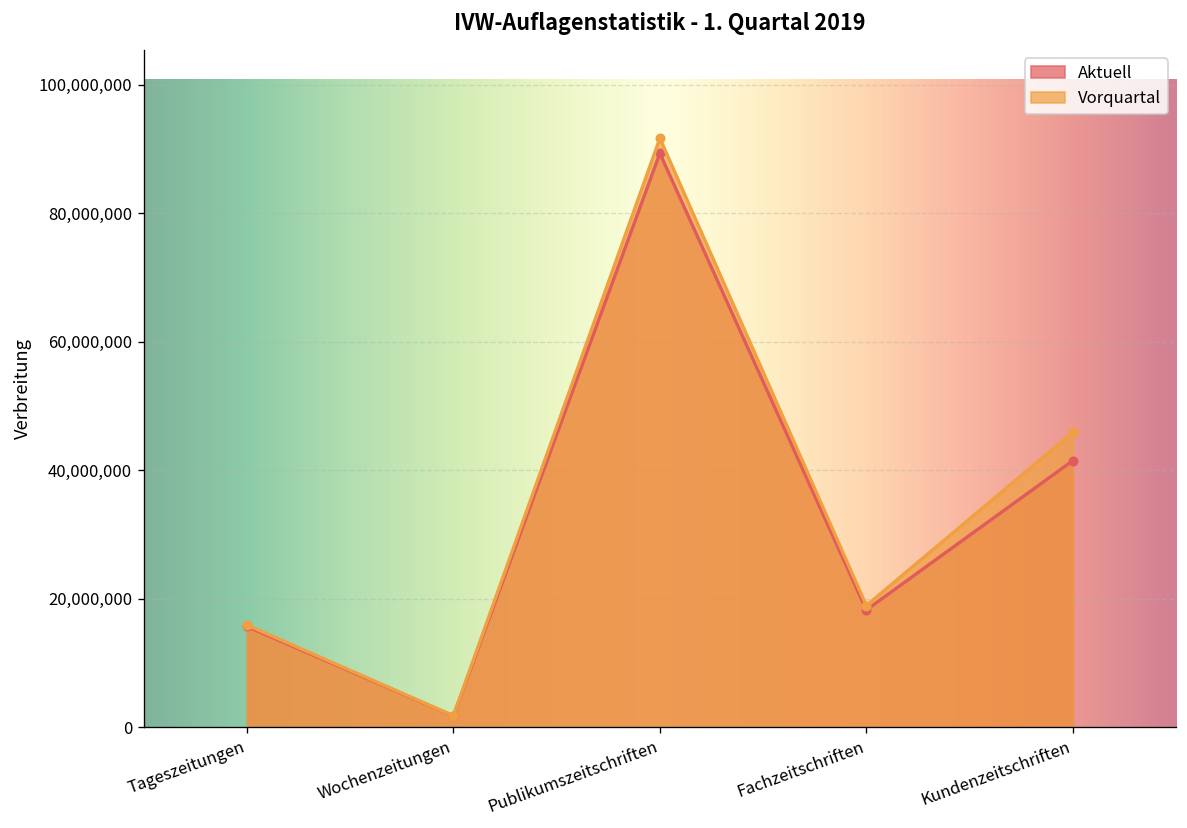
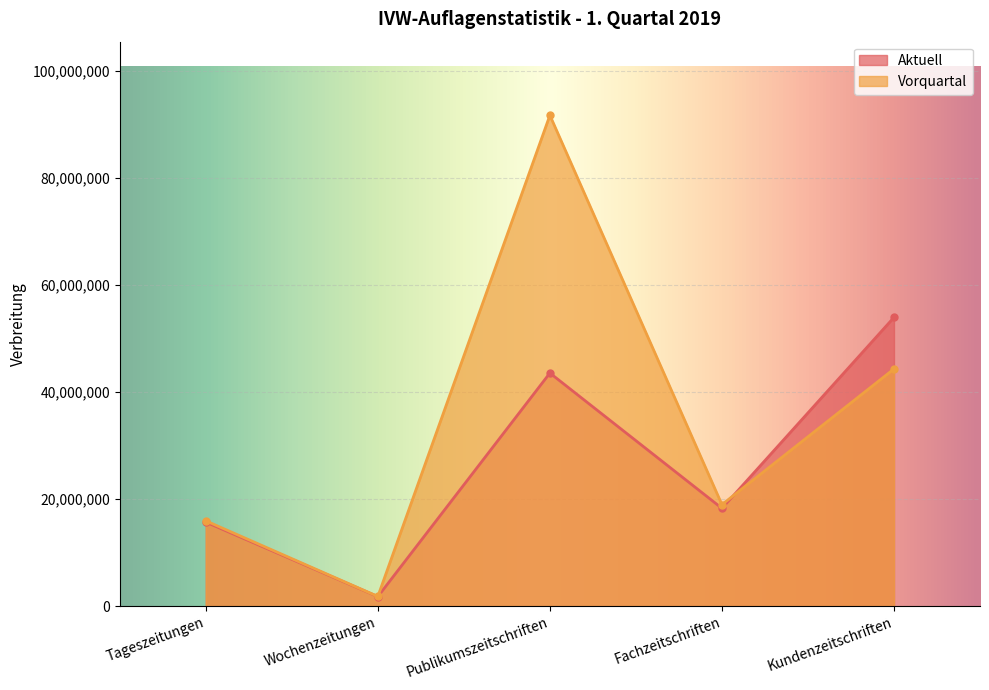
Aktuell, Publikumszeitschriften: 89,000,000 -> 44,000,000
Aktuell, Kundenzeitschriften: 41,000,000 -> 54,000,000
Vorquartal, Kundenzeitschriften: 46,000,000 -> 44,000,000
